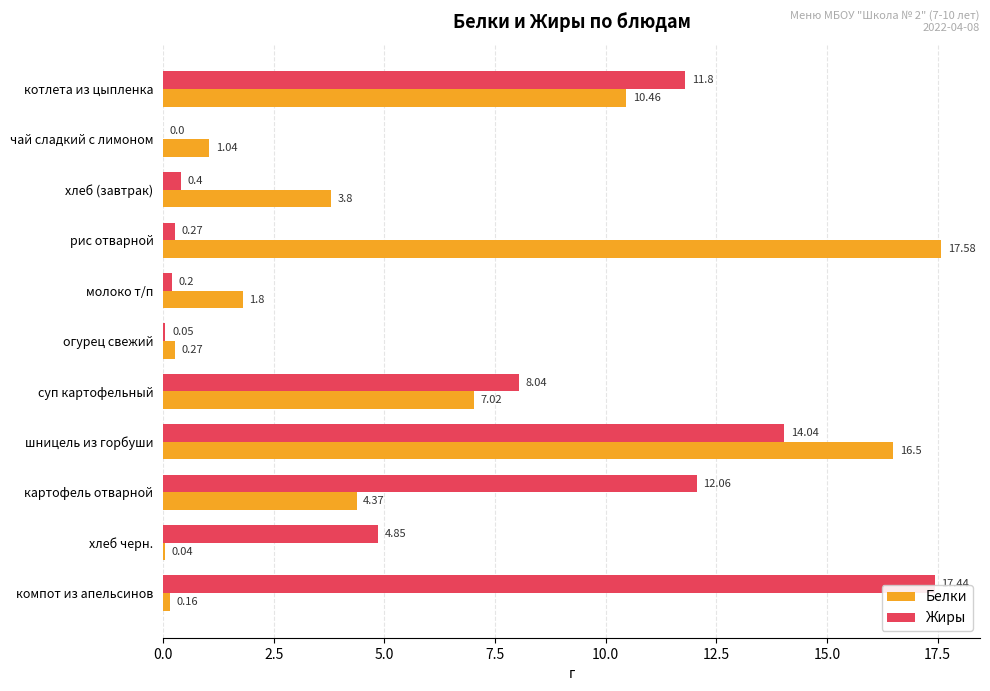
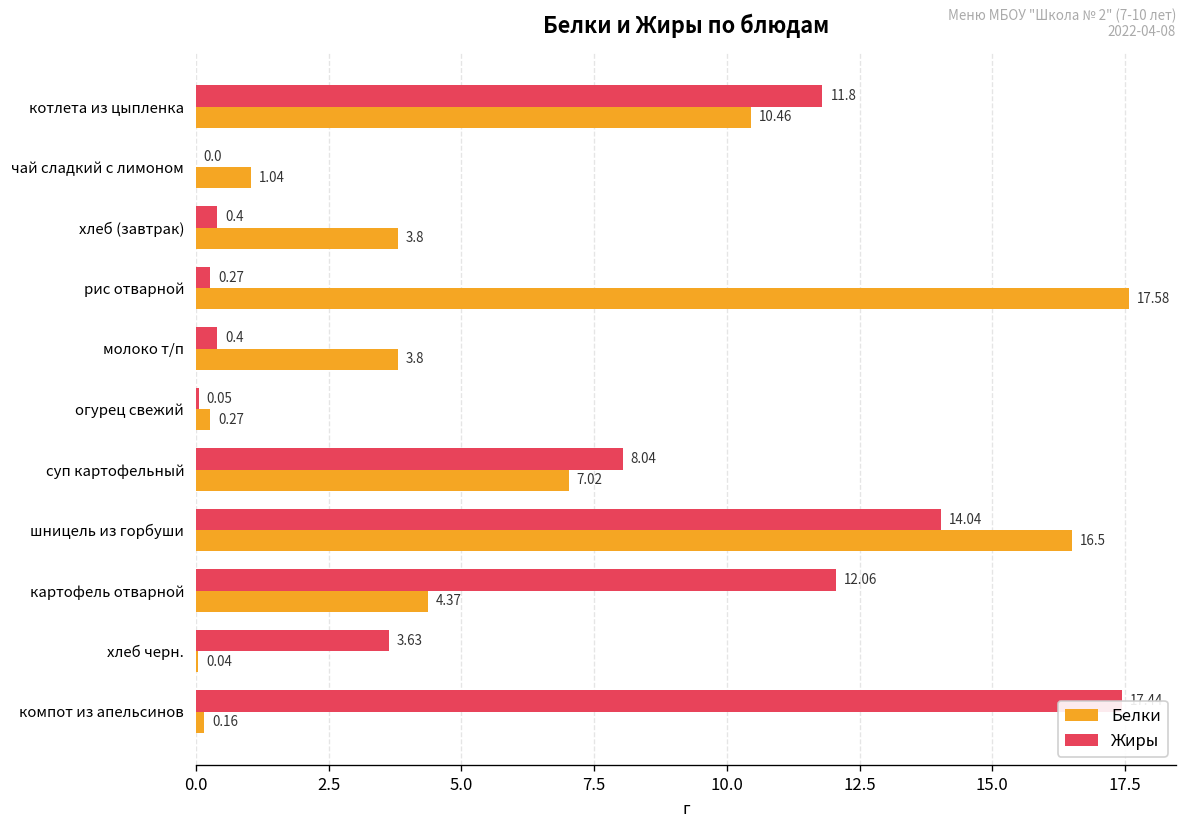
Жиры, молоко т/п: 0.2 -> 0.4
Белки, молоко т/п: 1.8 -> 3.8
Жиры, хлеб черн.: 4.85 -> 3.63
